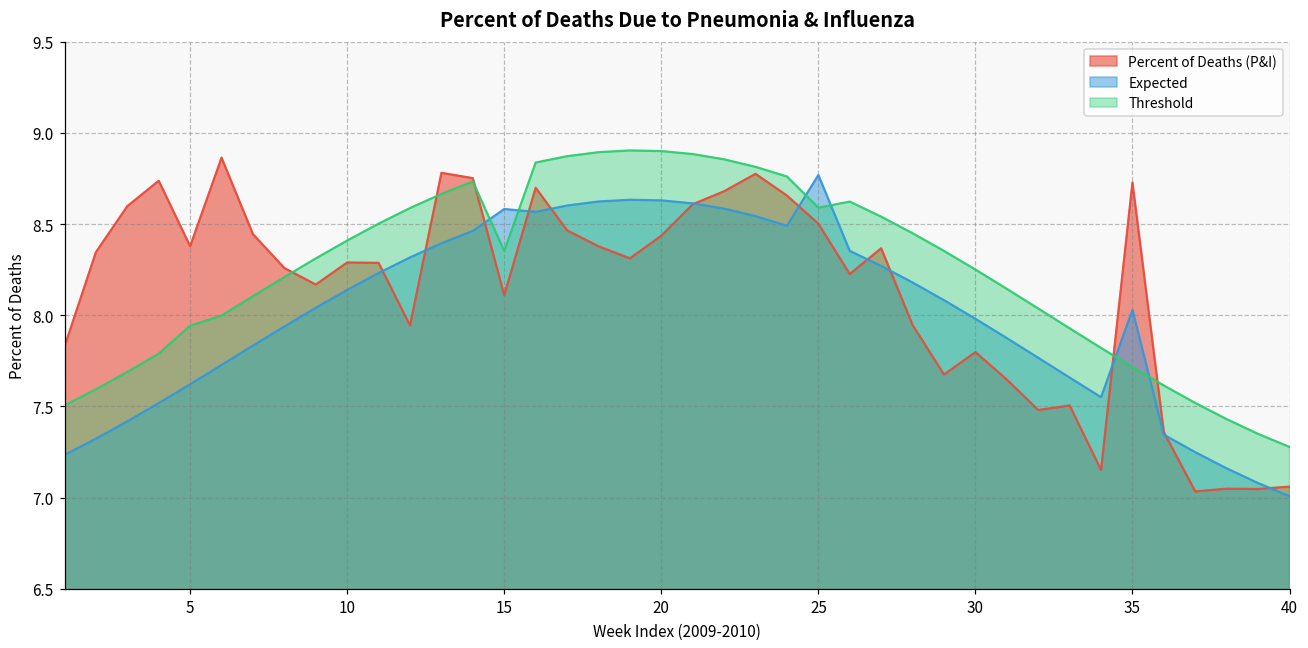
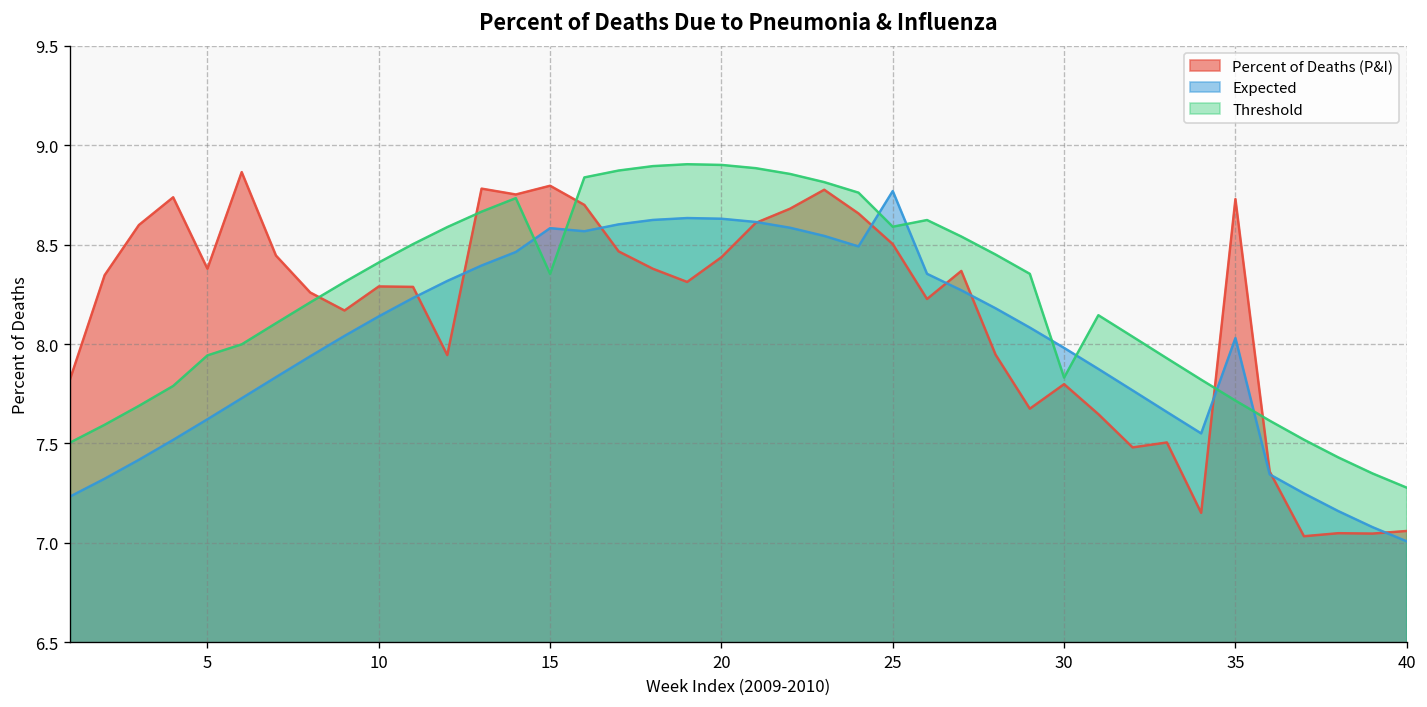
Percent of Deaths (P&I), 15: 8.11 -> 8.80
Threshold, 30: 8.25 -> 7.83
